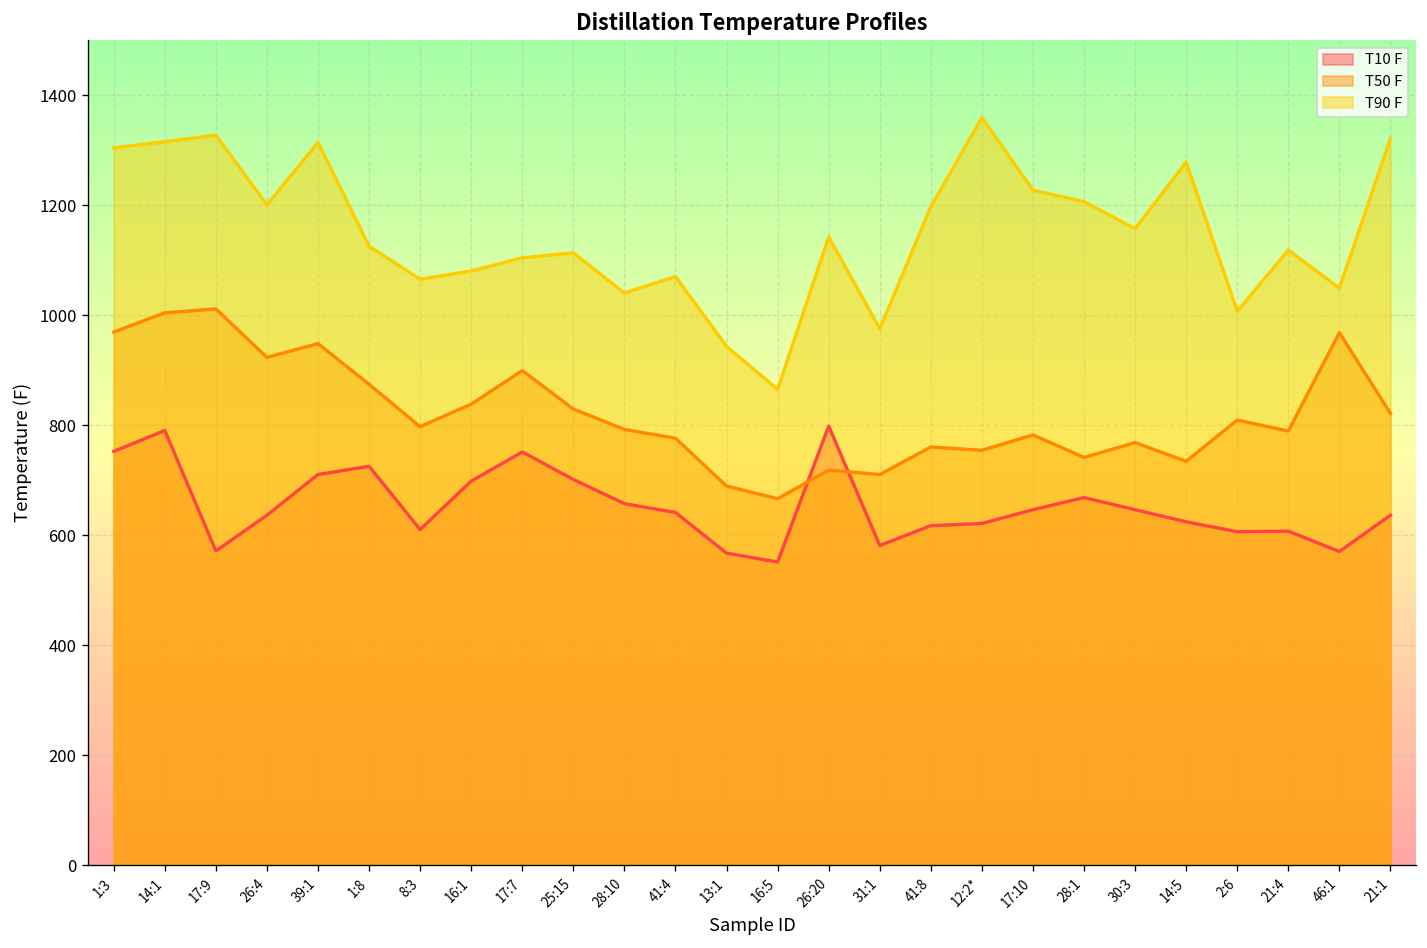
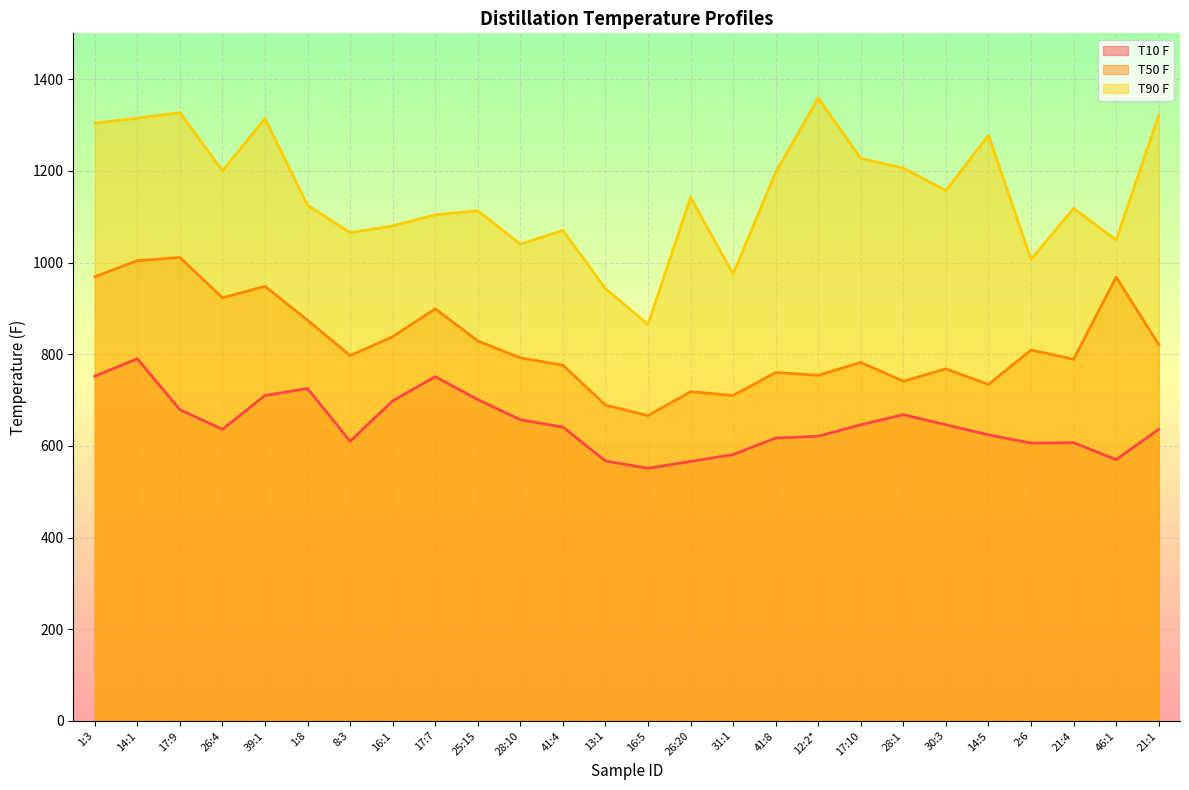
T10 F, 17:9: 570 -> 680
T10 F, 26:20: 800 -> 570
